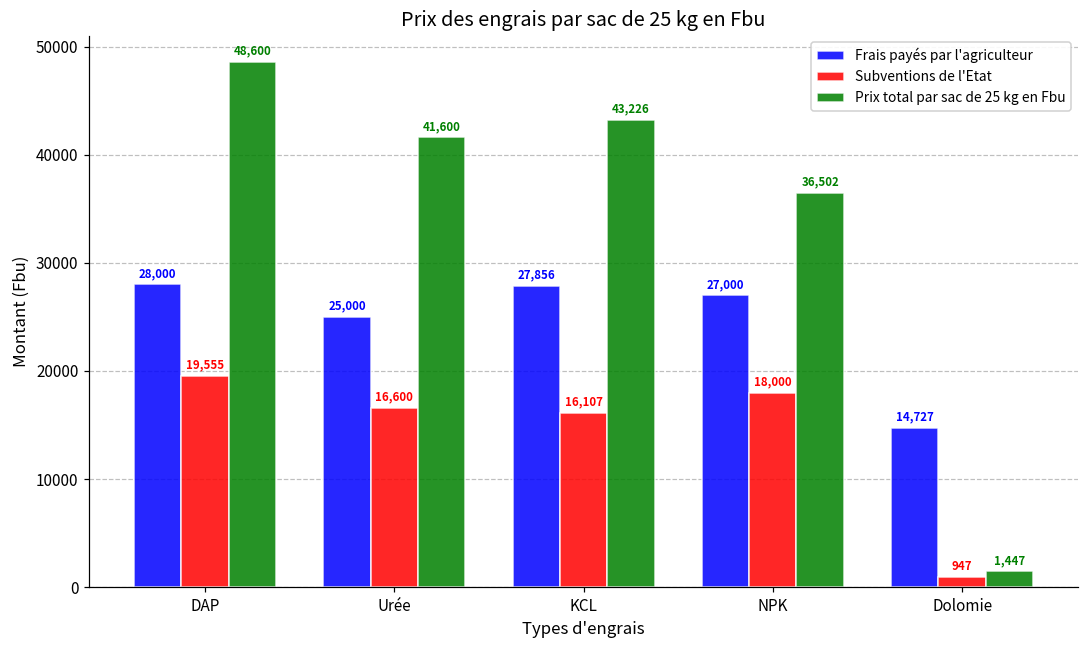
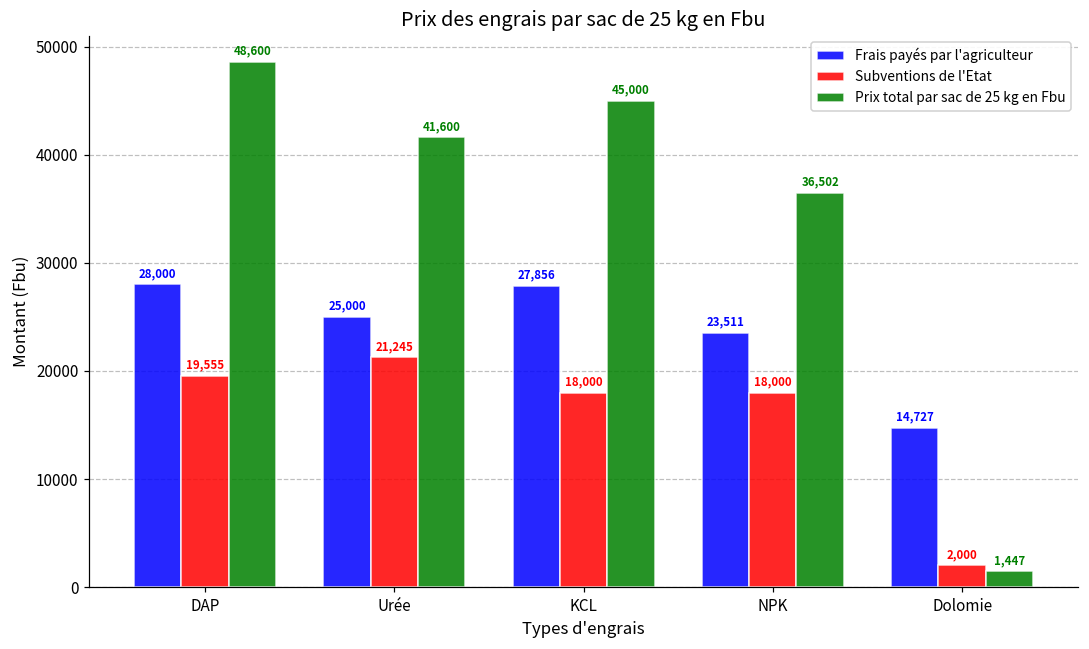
Subventions de l'Etat, Urée: 16,600 -> 21,245
Subventions de l'Etat, KCL: 16,107 -> 18,000
Prix total par sac de 25 kg en Fbu, KCL: 43,226 -> 45,000
Frais payés par l'agriculteur, NPK: 27,000 -> 23,511
Subventions de l'Etat, Dolomie: 947 -> 2,000
